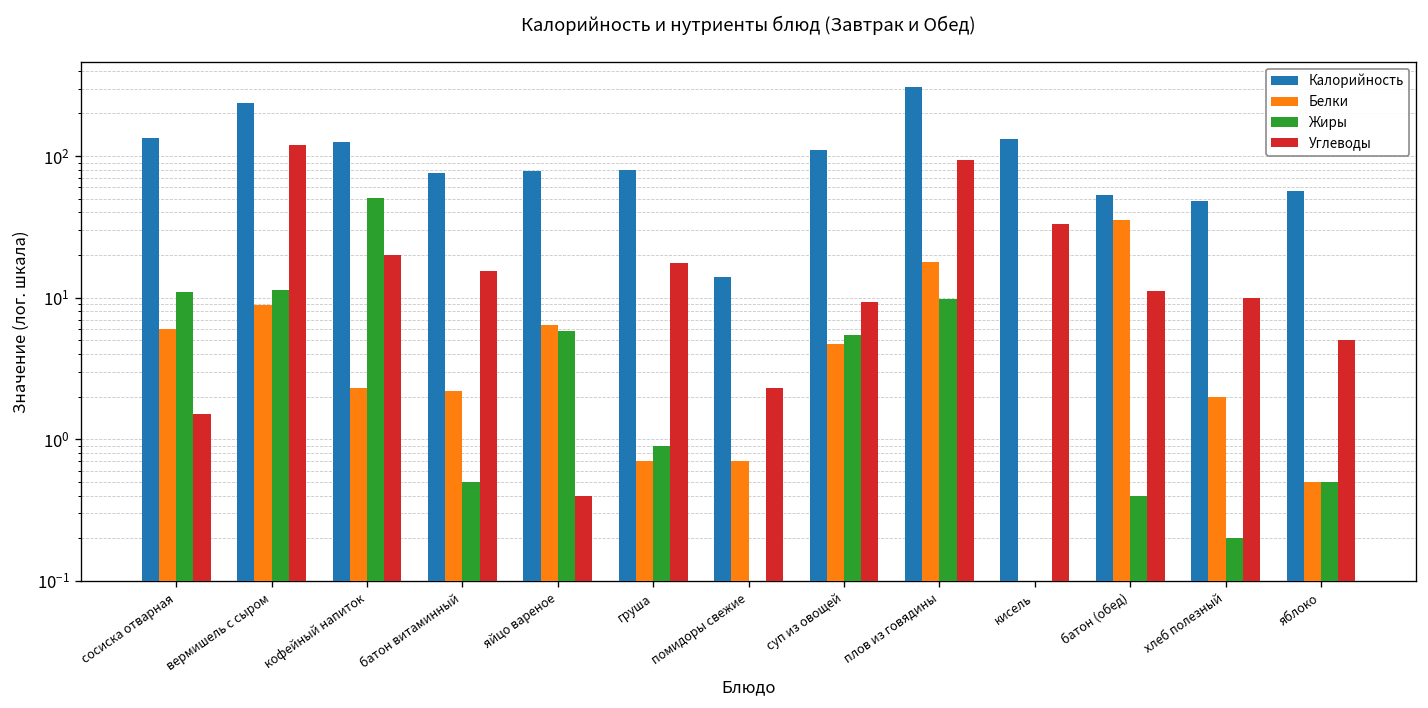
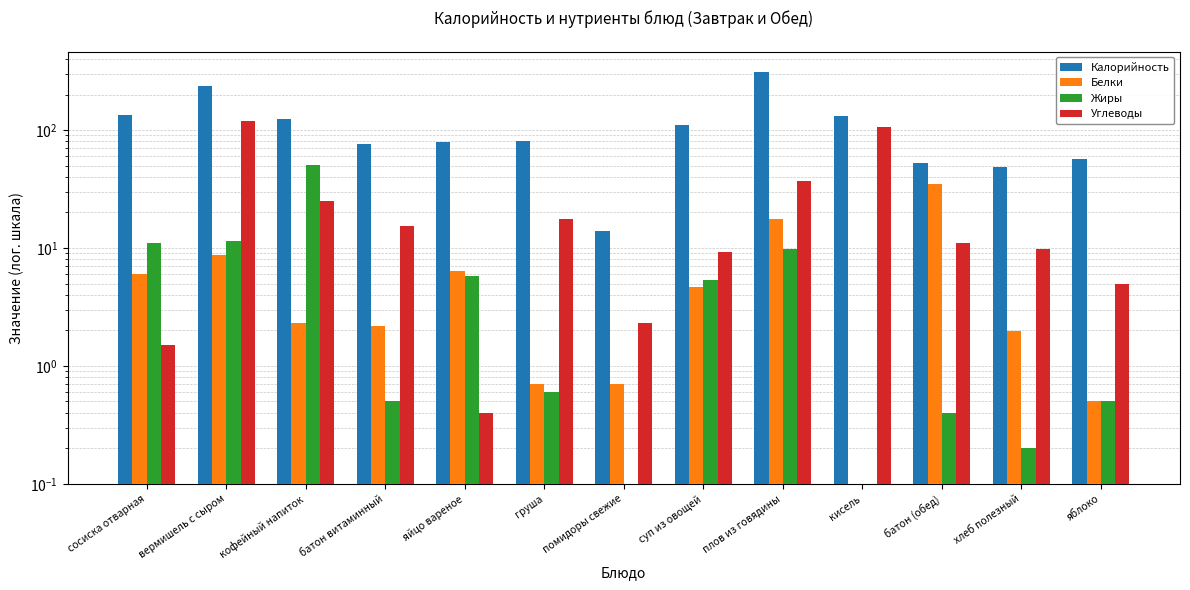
Углеводы, кофейный напиток: 20 -> 25
Жиры, груша: 0.9 -> 0.6
Углеводы, плов из говядины: 90 -> 37
Углеводы, кисель: 33 -> 110
